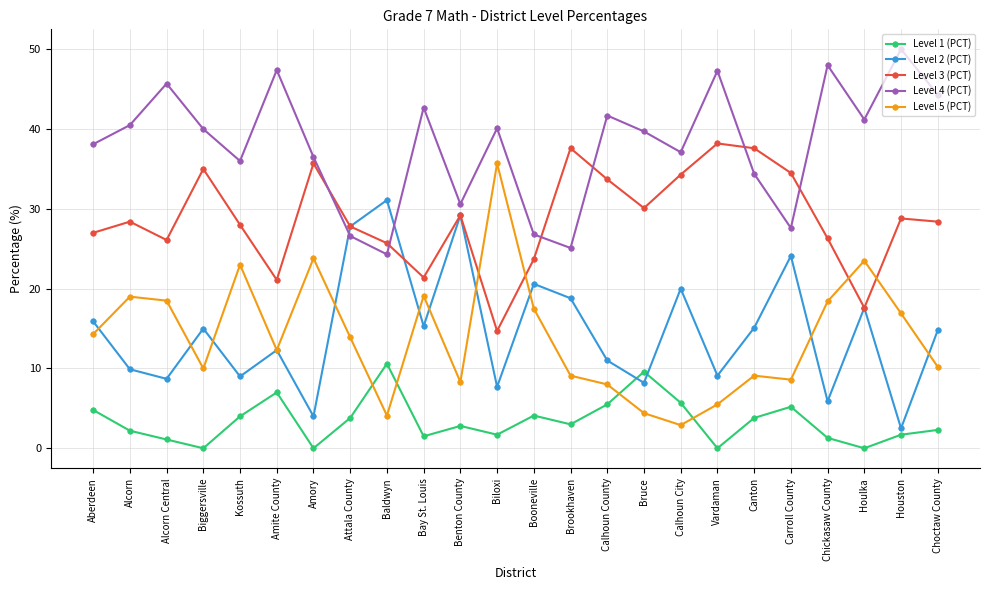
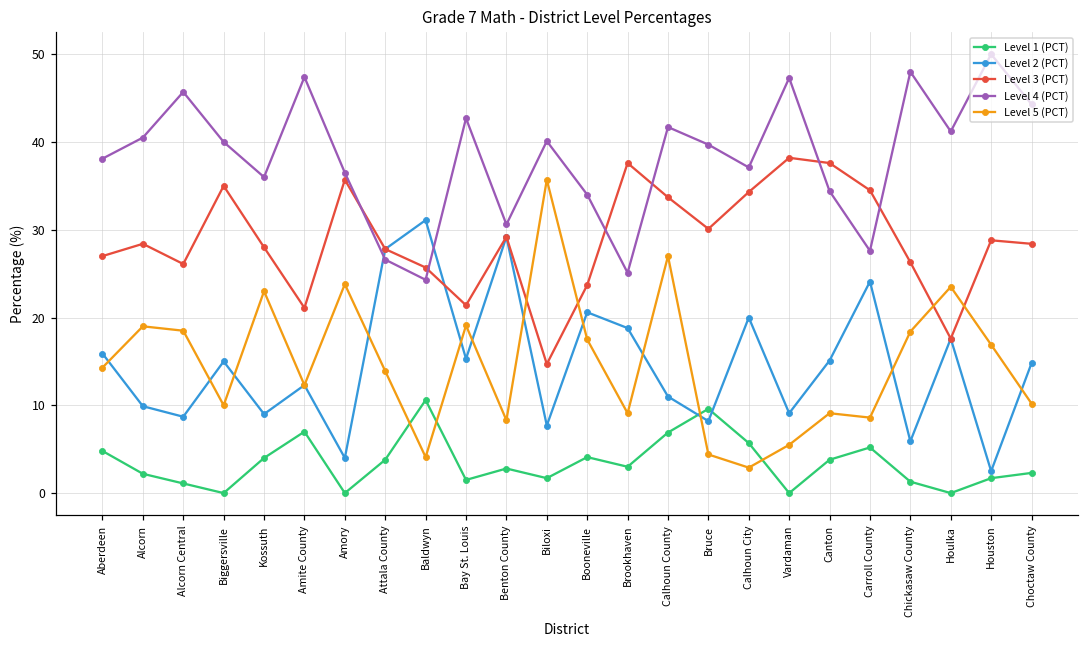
Level 4 (PCT), Booneville: 27 -> 34
Level 1 (PCT), Calhoun County: 6 -> 7
Level 5 (PCT), Calhoun County: 8 -> 27
